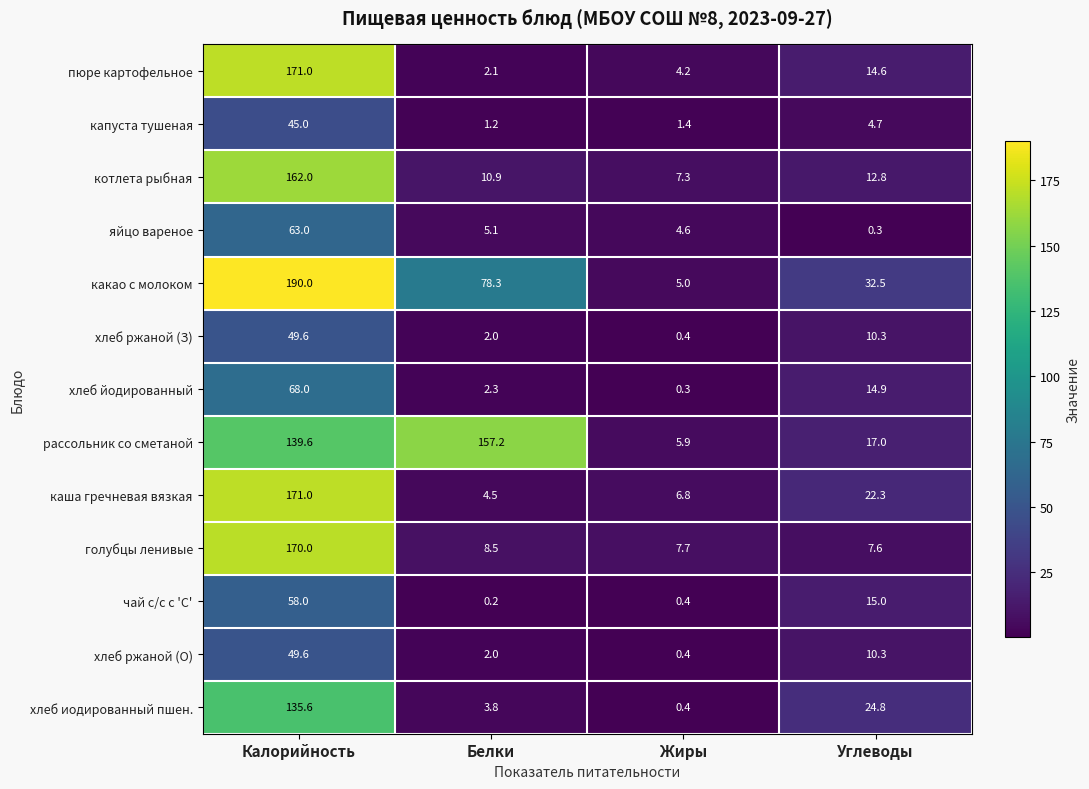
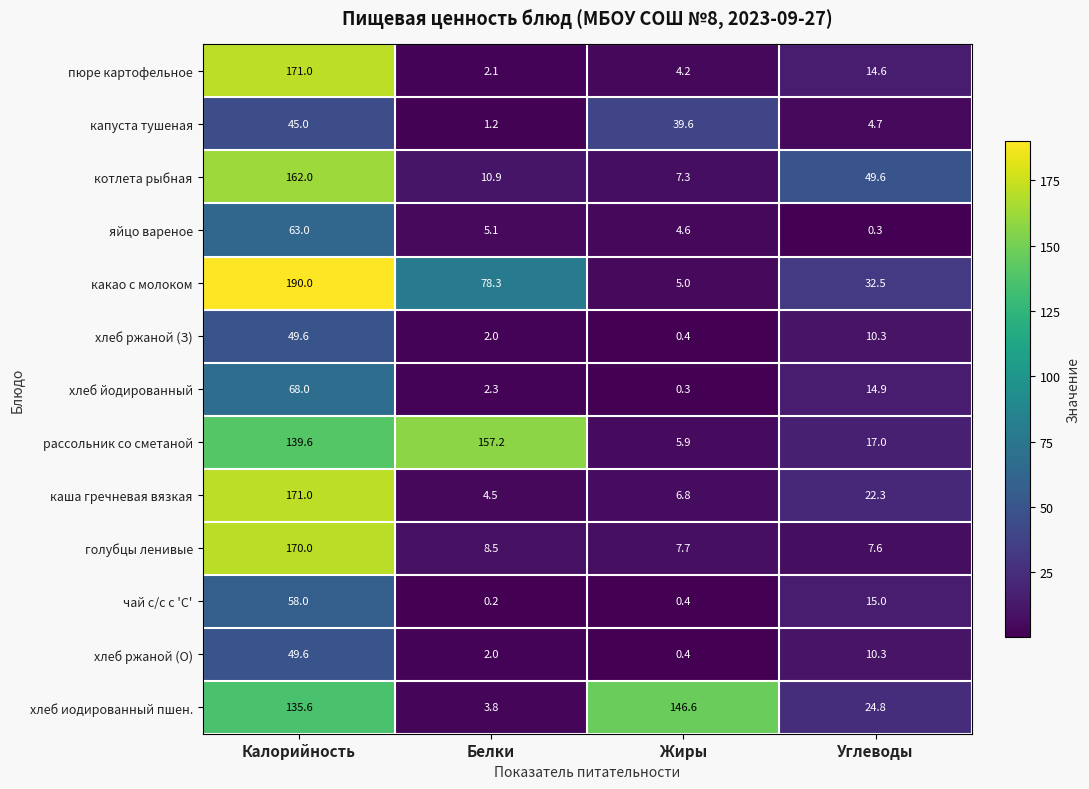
капуста тушеная, Жиры: 1.4 -> 39.6
котлета рыбная, Углеводы: 12.8 -> 49.6
хлеб иодированный пшен., Жиры: 0.4 -> 146.6
